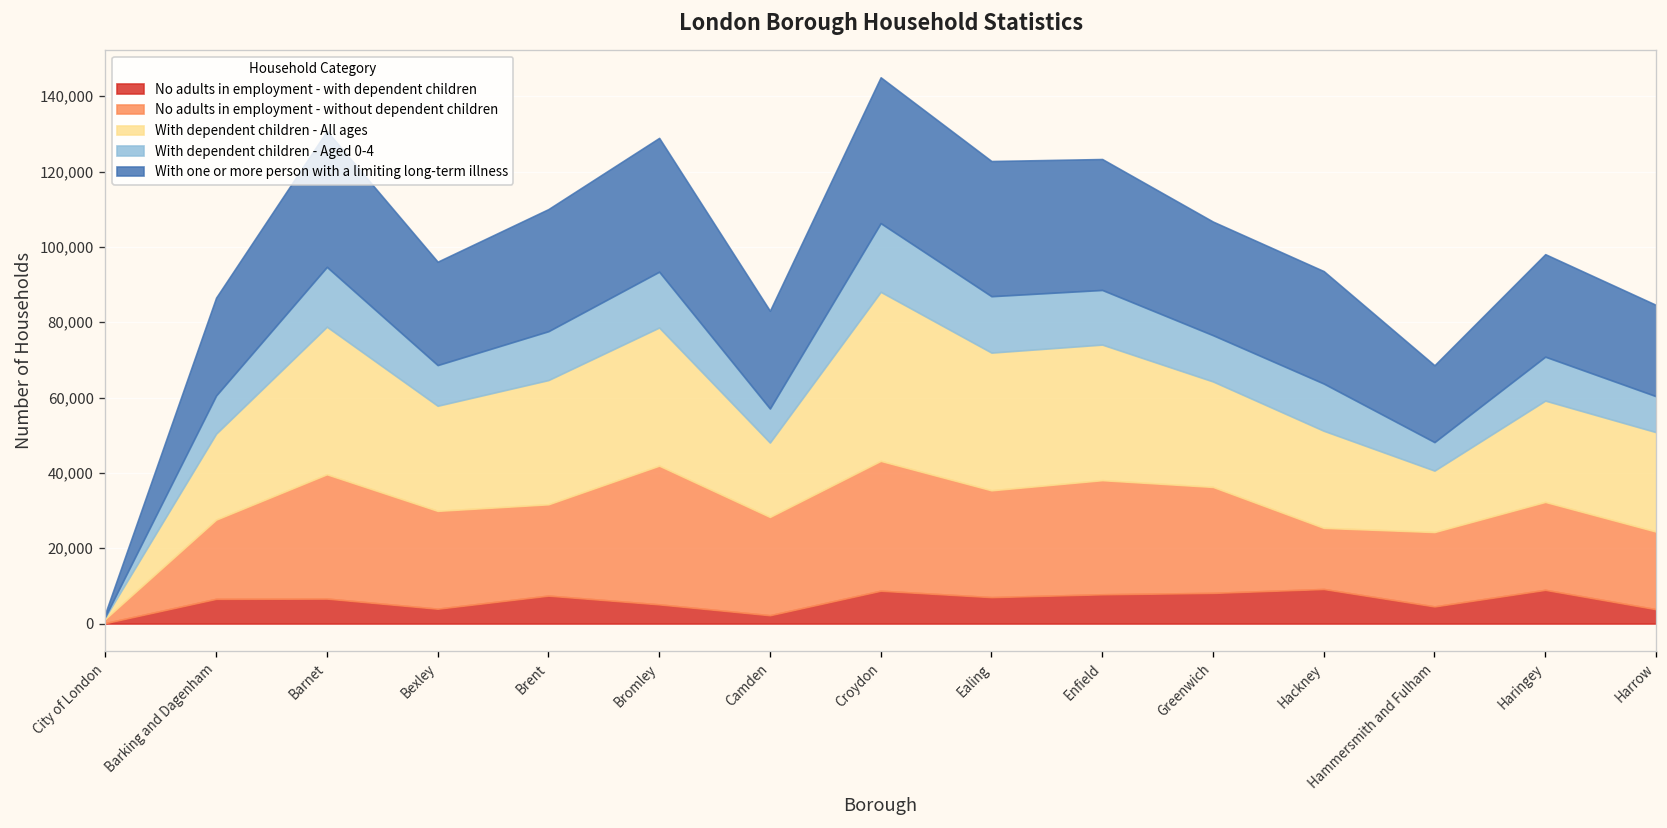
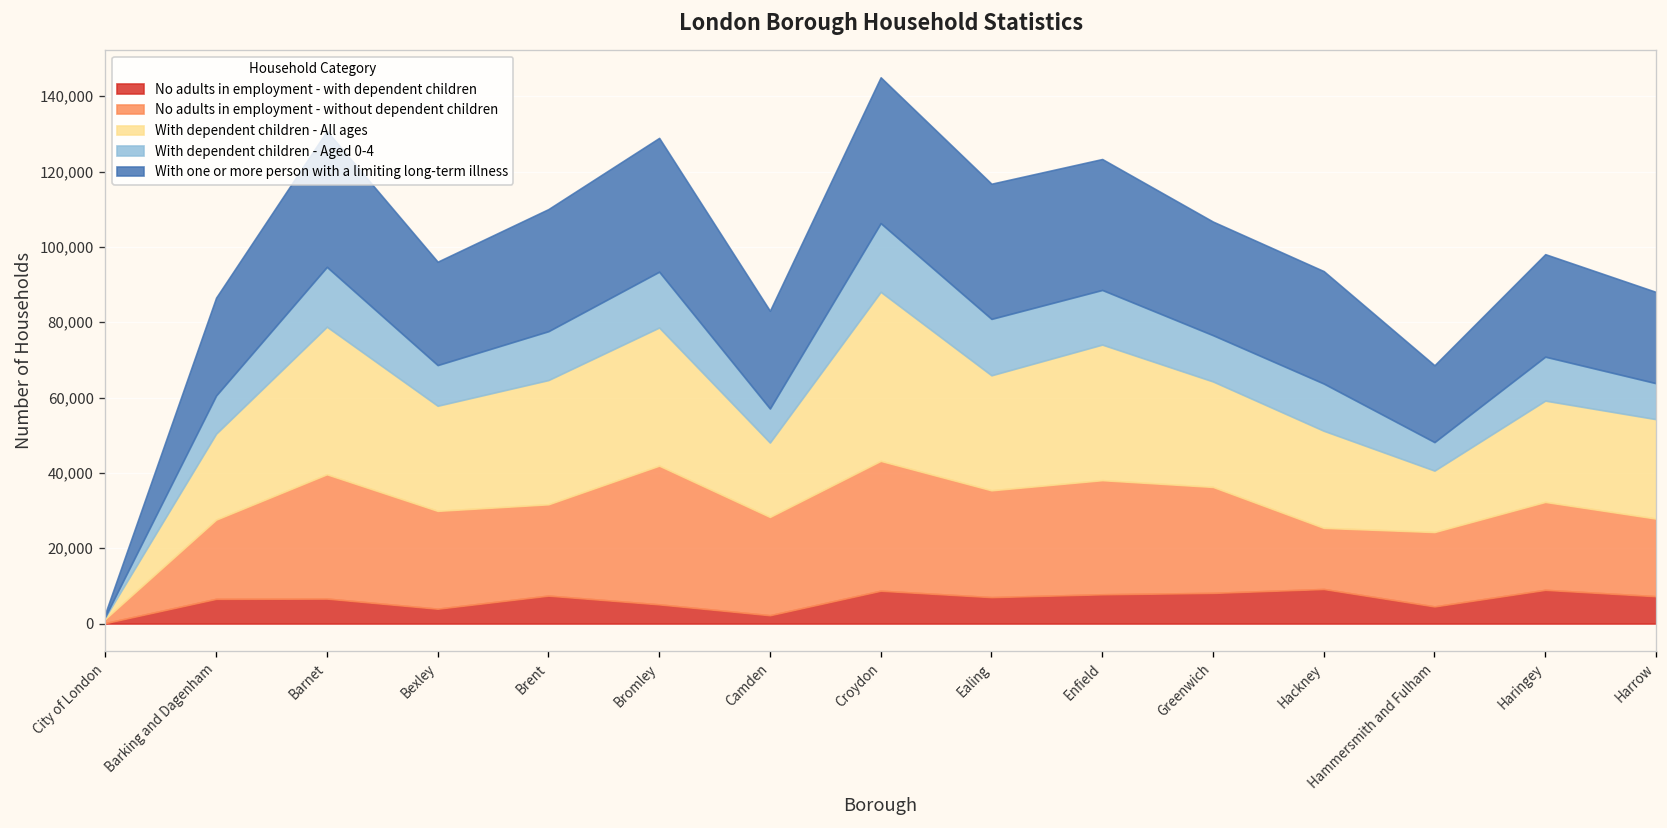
With dependent children - All ages, Ealing: 37,000 -> 31,000
No adults in employment - with dependent children, Harrow: 4,000 -> 7,000
